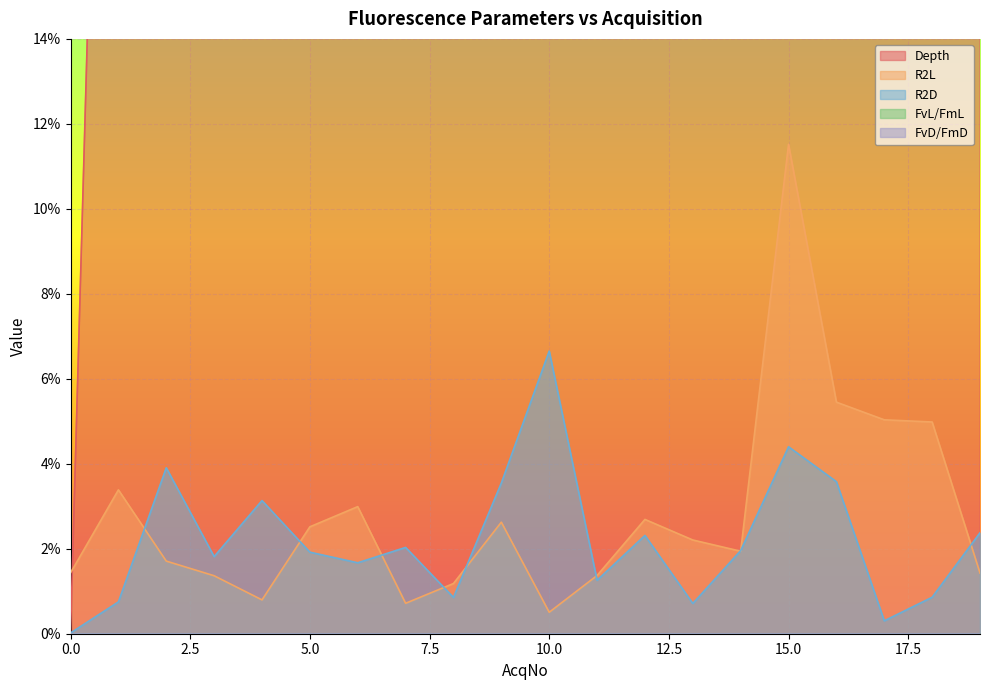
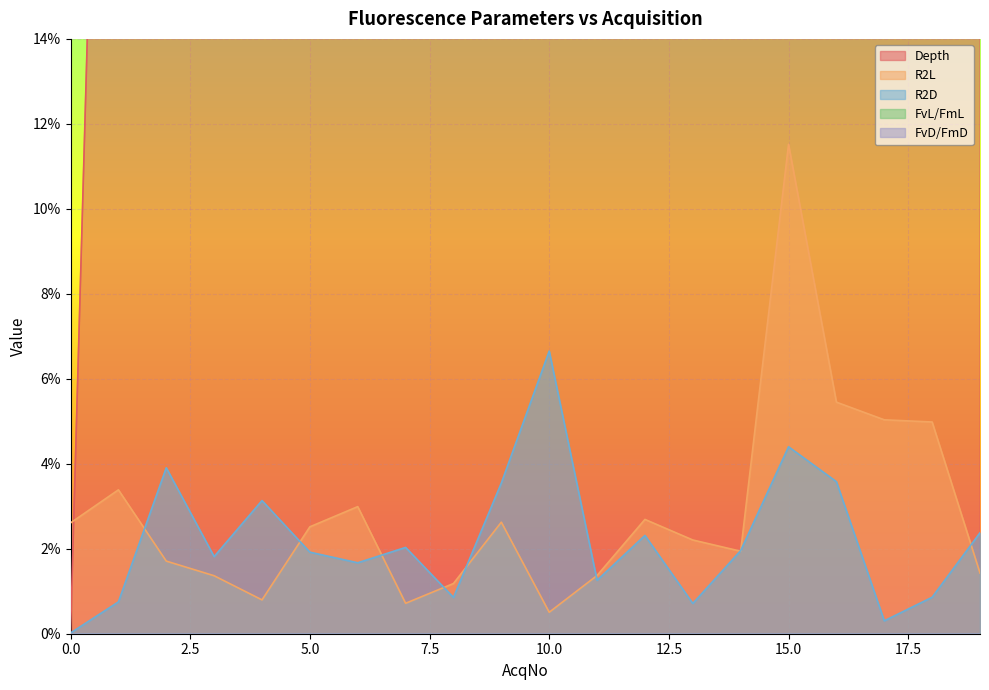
R2L, 0.0: 1.4% -> 2.6%
